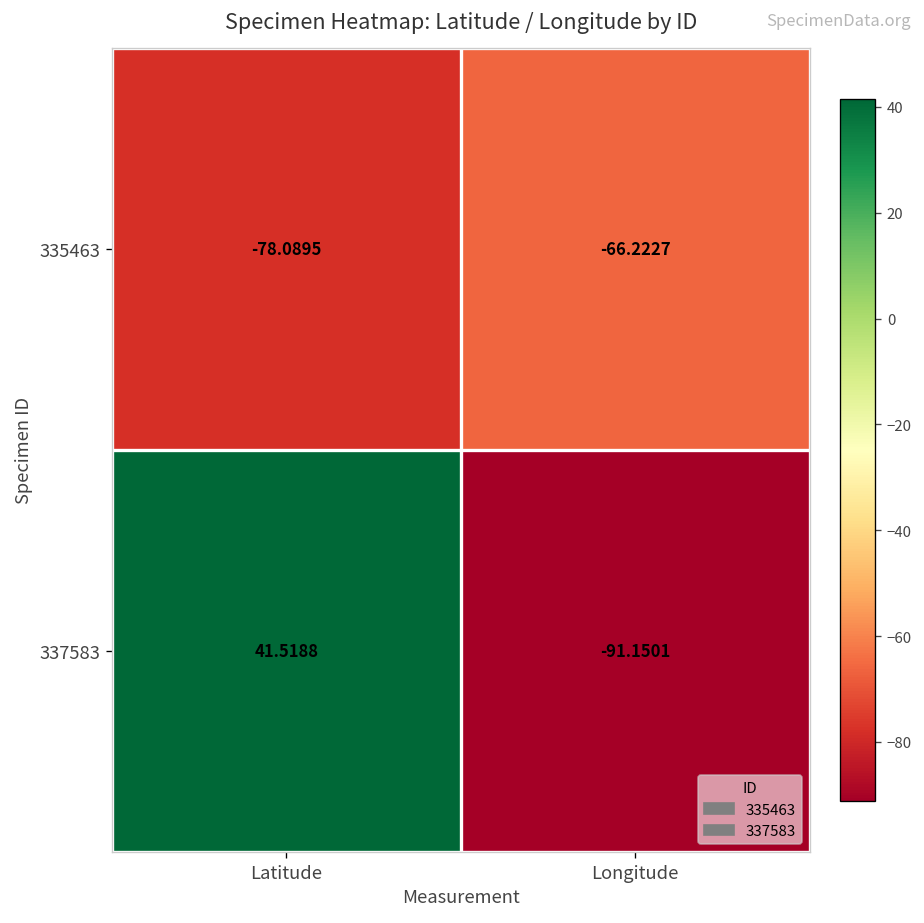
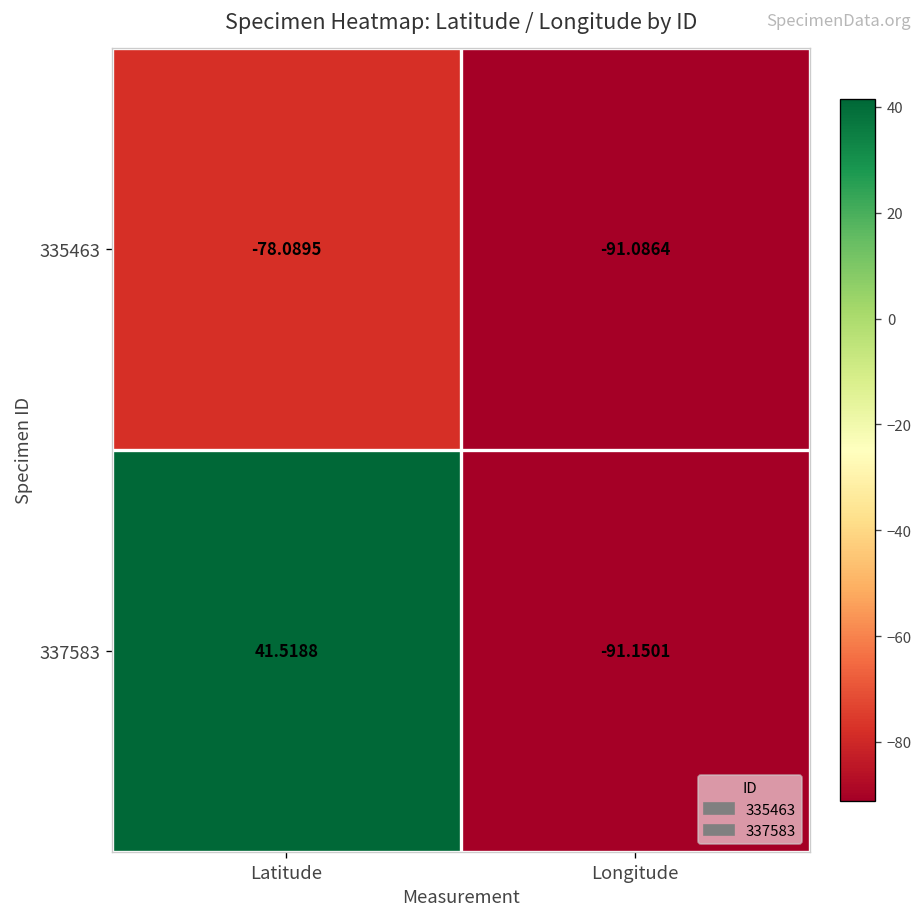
335463, Longitude: -66.2227 -> -91.0864
